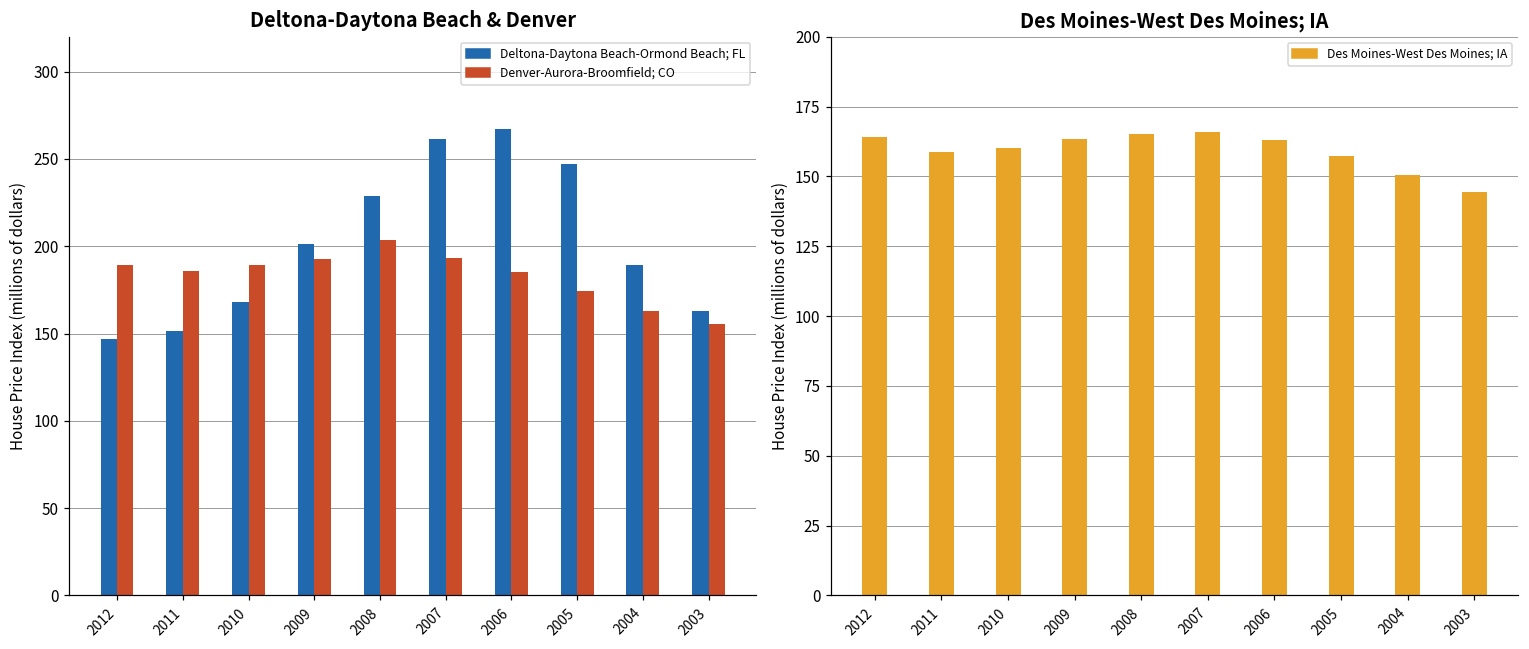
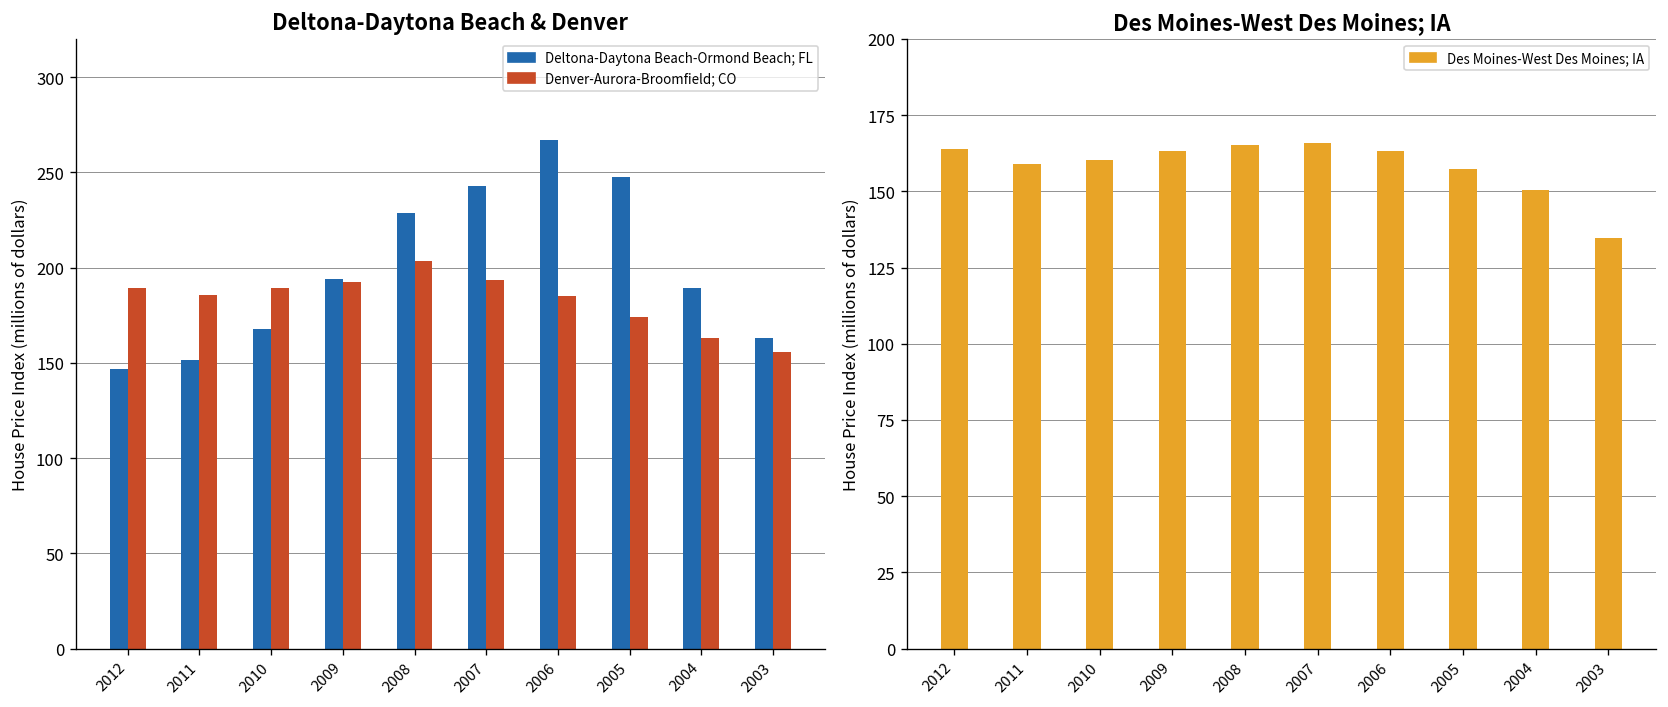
Deltona-Daytona Beach & Denver, Deltona-Daytona Beach-Ormond Beach; FL, 2009: 201 -> 194
Deltona-Daytona Beach & Denver, Deltona-Daytona Beach-Ormond Beach; FL, 2007: 261 -> 243
Des Moines-West Des Moines; IA, 2003: 145 -> 135
